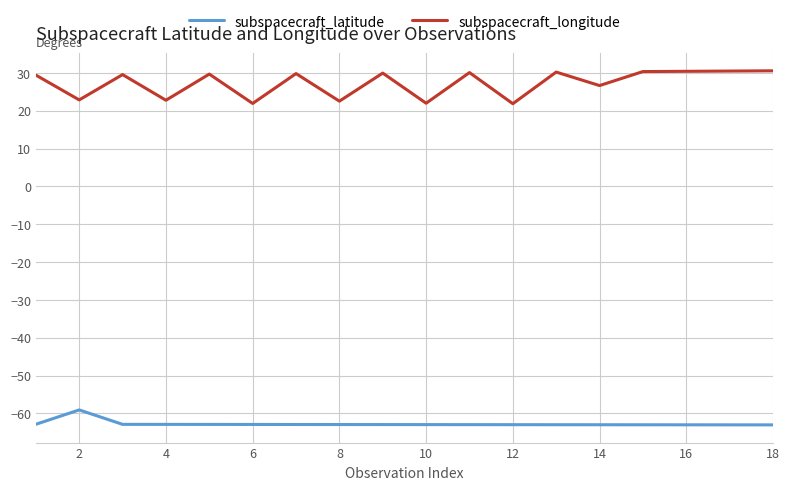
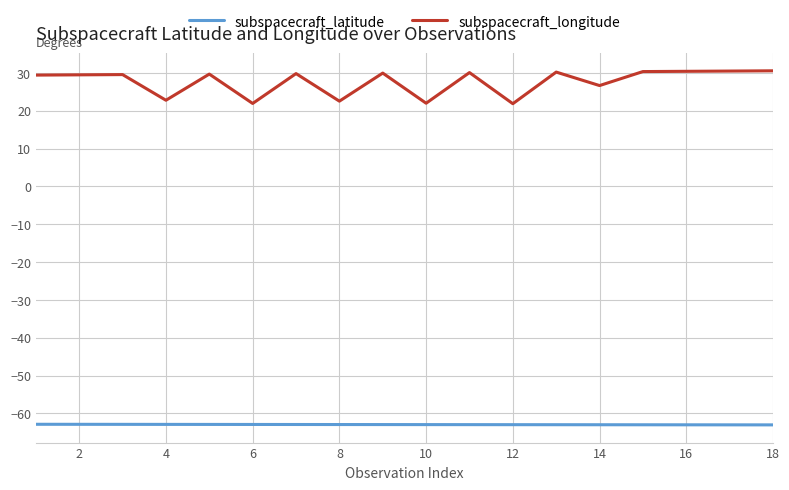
subspacecraft_latitude, 2: -59 -> -63
subspacecraft_longitude, 2: 23 -> 30
